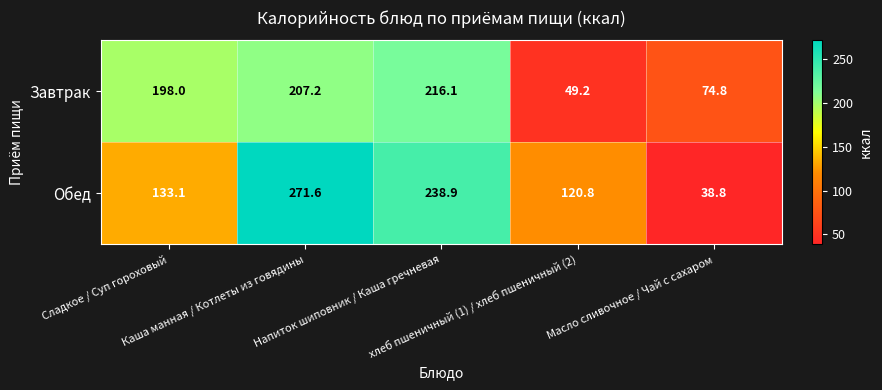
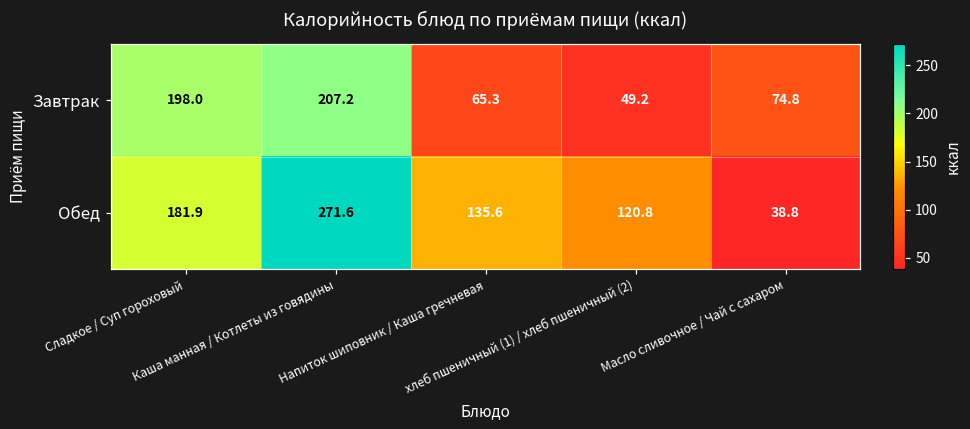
Завтрак, Напиток шиповник / Каша гречневая: 216.1 -> 65.3
Обед, Сладкое / Суп гороховый: 133.1 -> 181.9
Обед, Напиток шиповник / Каша гречневая: 238.9 -> 135.6
